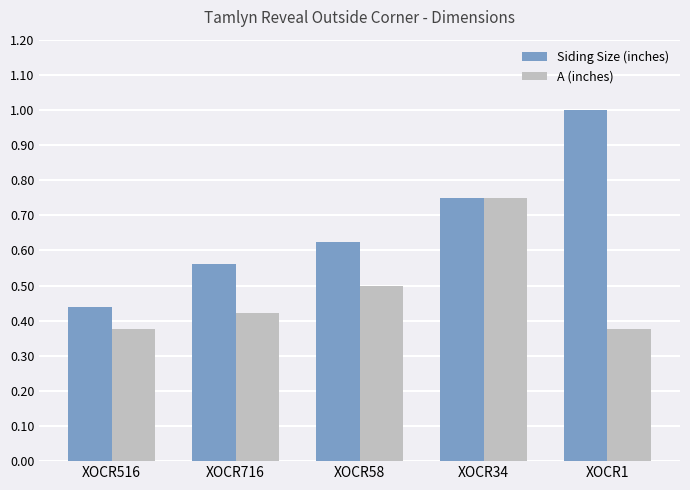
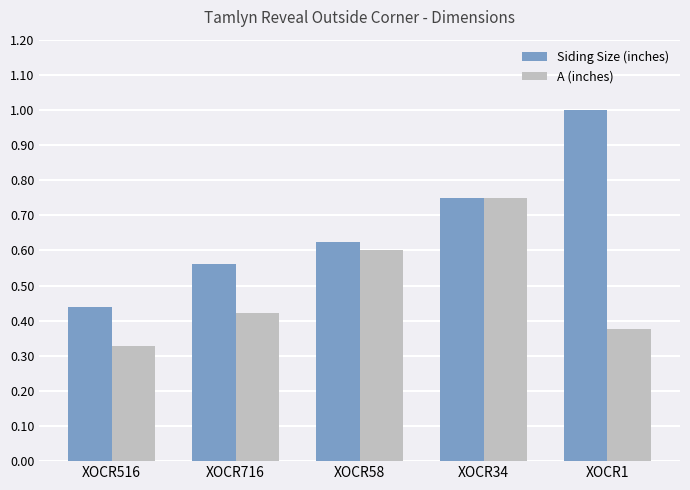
A (inches), XOCR516: 0.38 -> 0.33
A (inches), XOCR58: 0.5 -> 0.6
